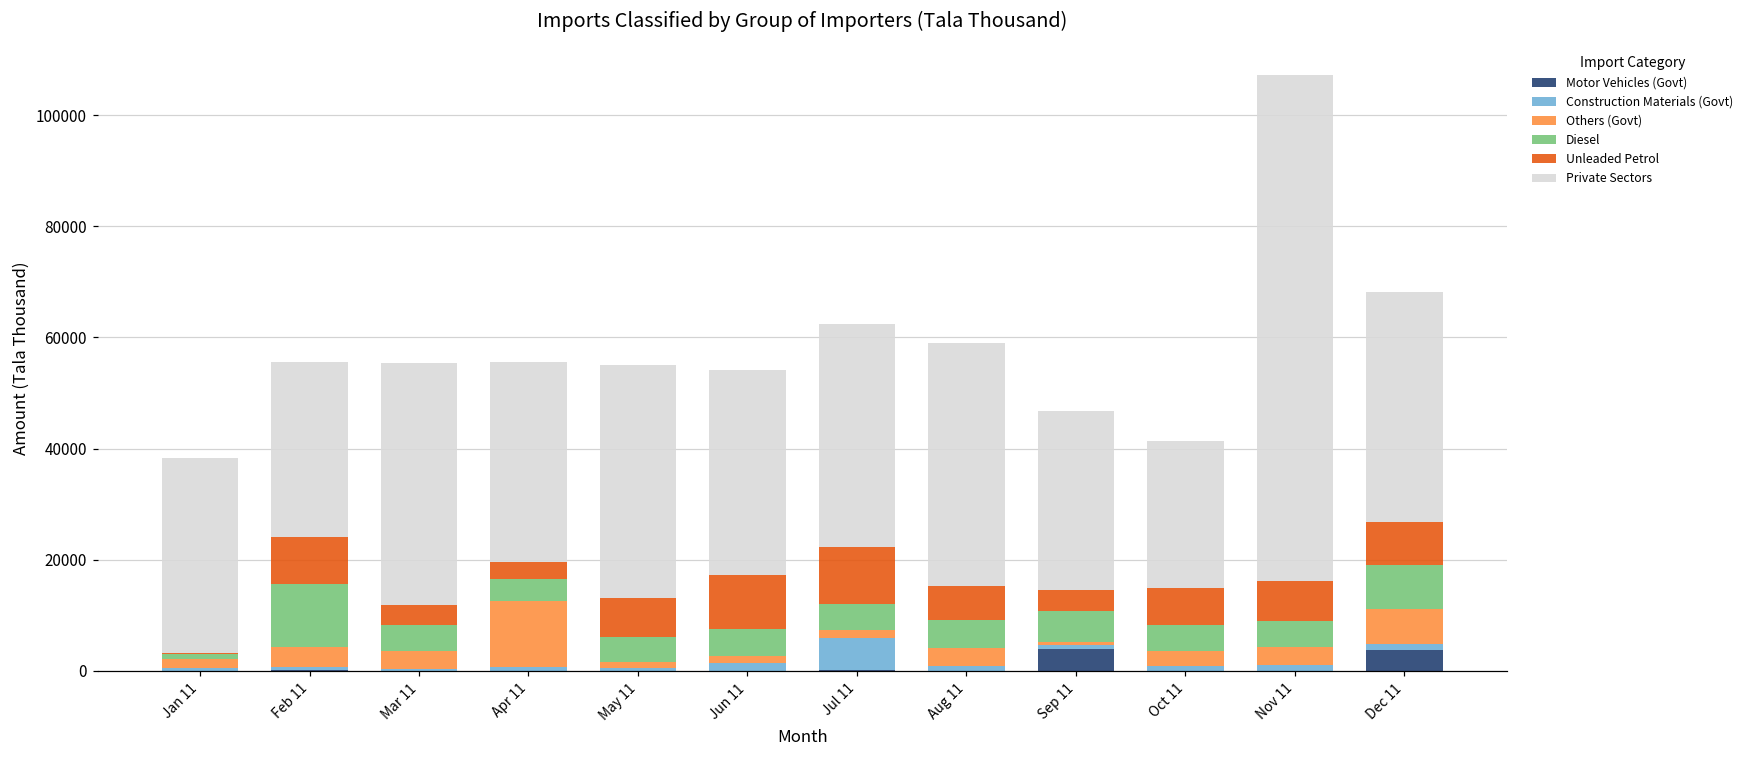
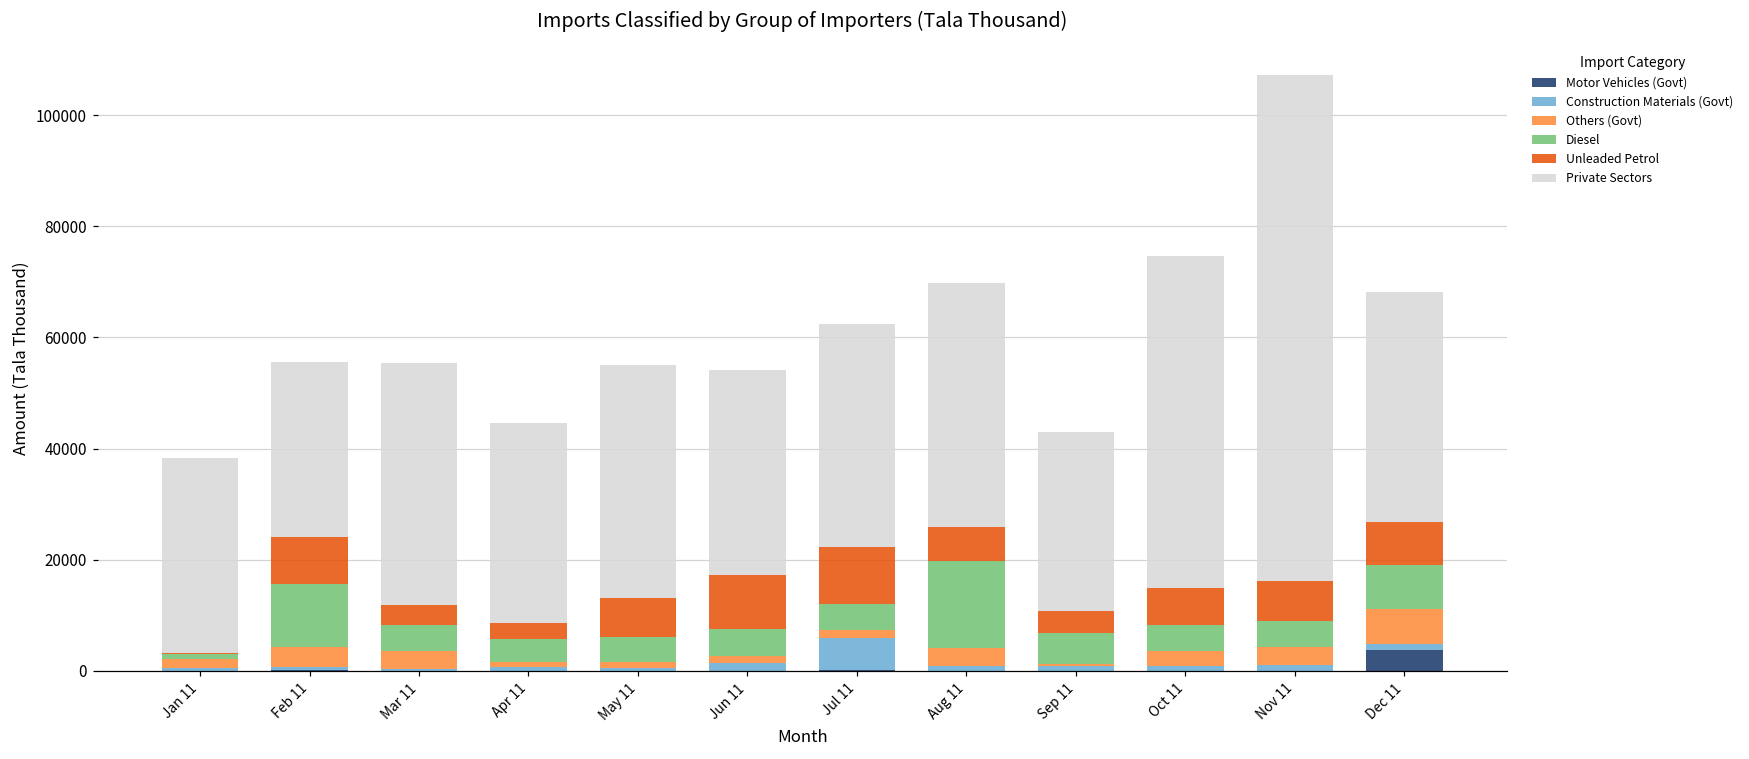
Others (Govt), Apr 11: 12000 -> 1000
Diesel, Aug 11: 5000 -> 16000
Motor Vehicles (Govt), Sep 11: 4000 -> 0
Private Sectors, Oct 11: 26000 -> 60000
